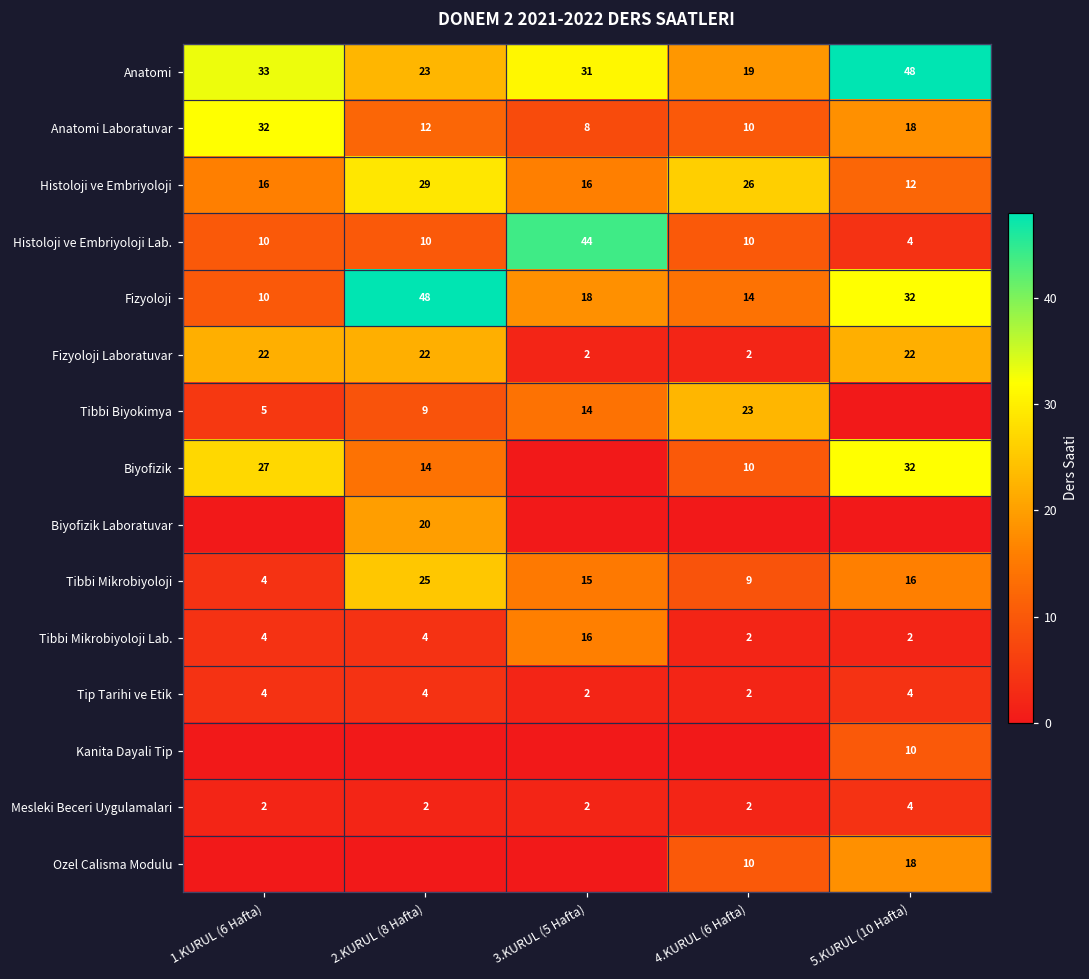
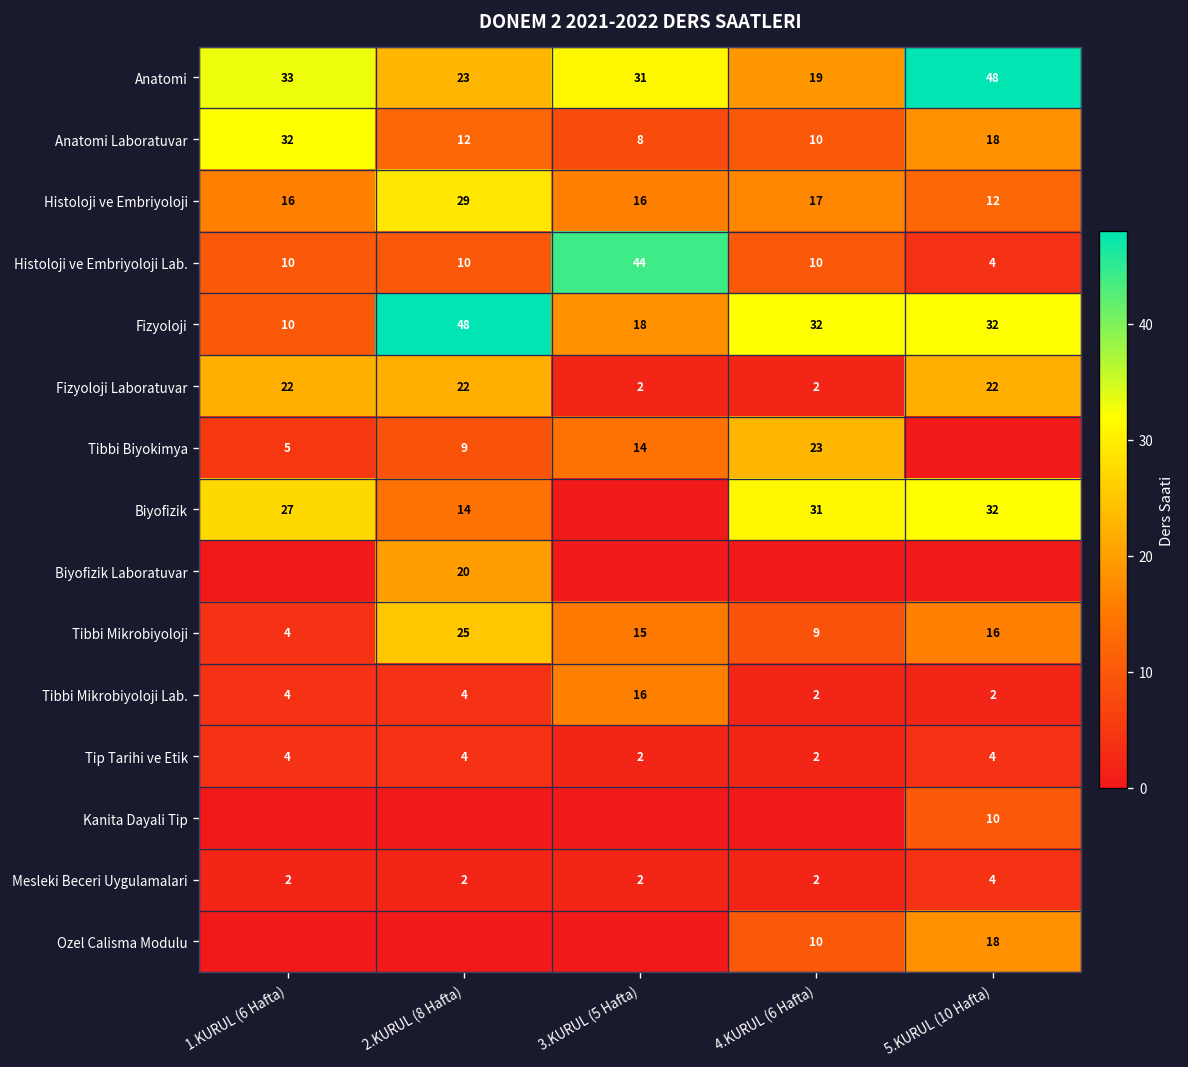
Histoloji ve Embriyoloji, 4.KURUL (6 Hafta): 26 -> 17
Fizyoloji, 4.KURUL (6 Hafta): 14 -> 32
Biyofizik, 4.KURUL (6 Hafta): 10 -> 31
